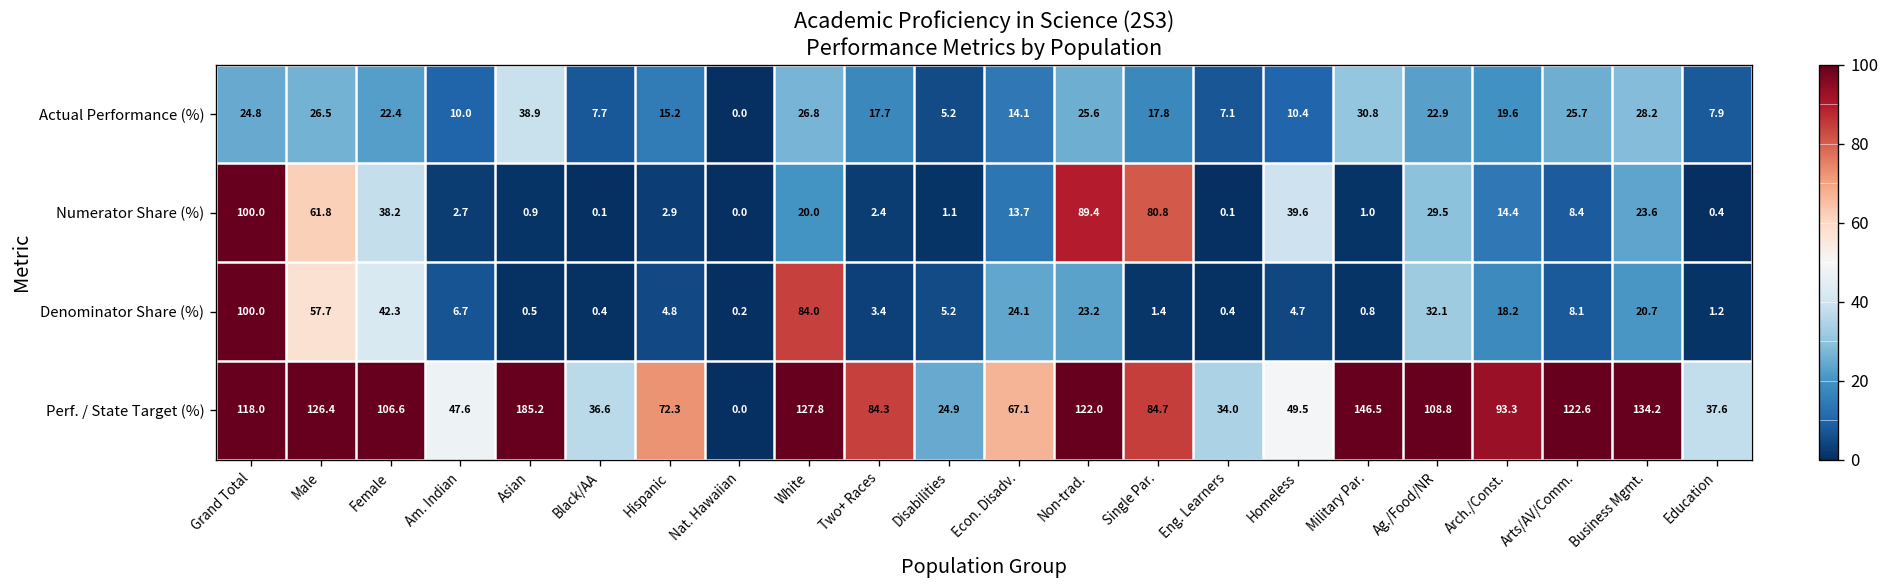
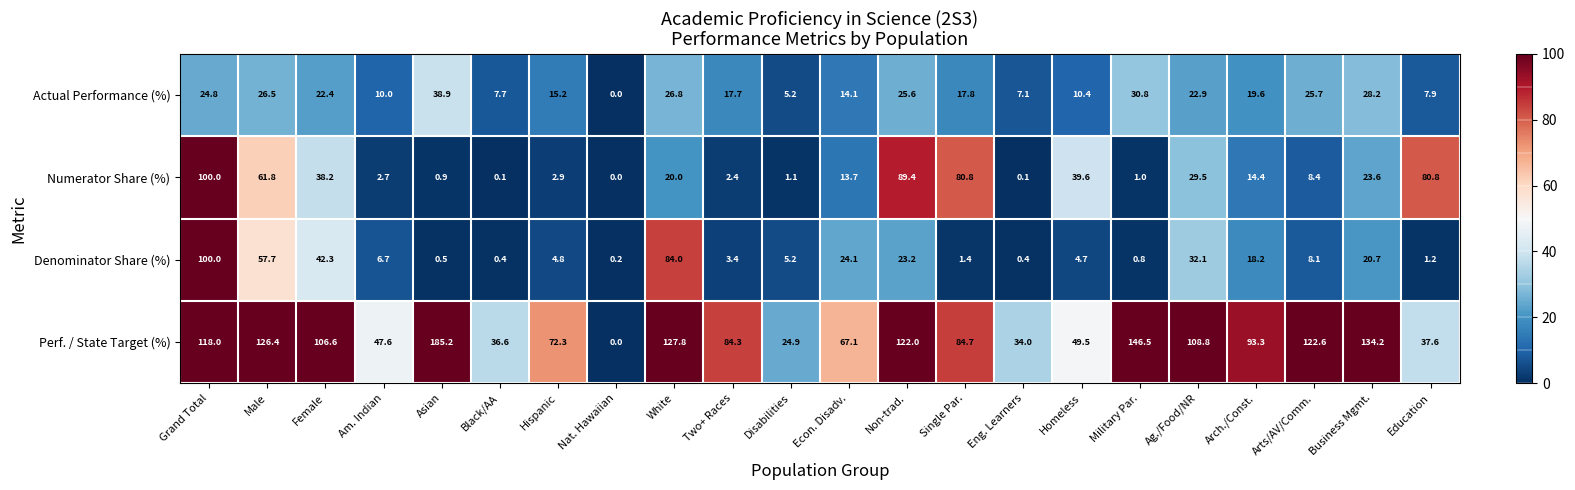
Numerator Share (%), Education: 0.4 -> 80.8
